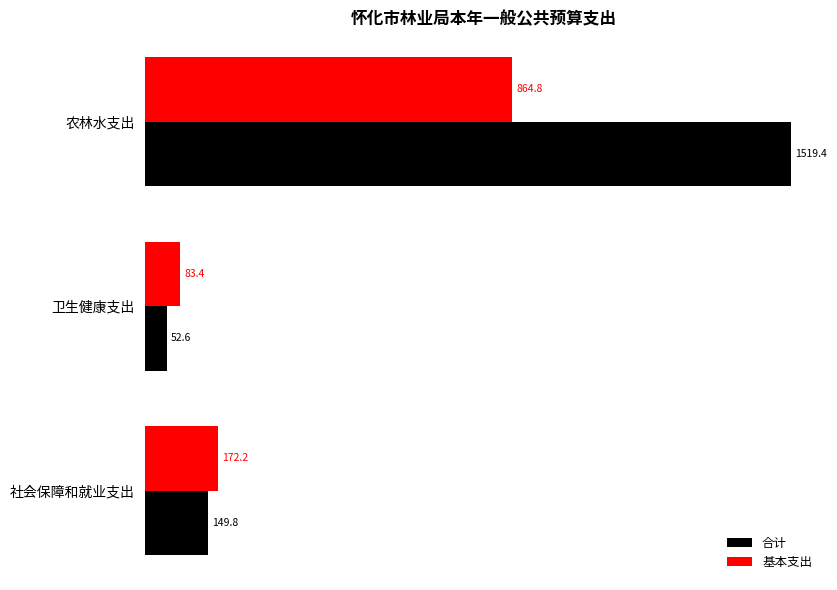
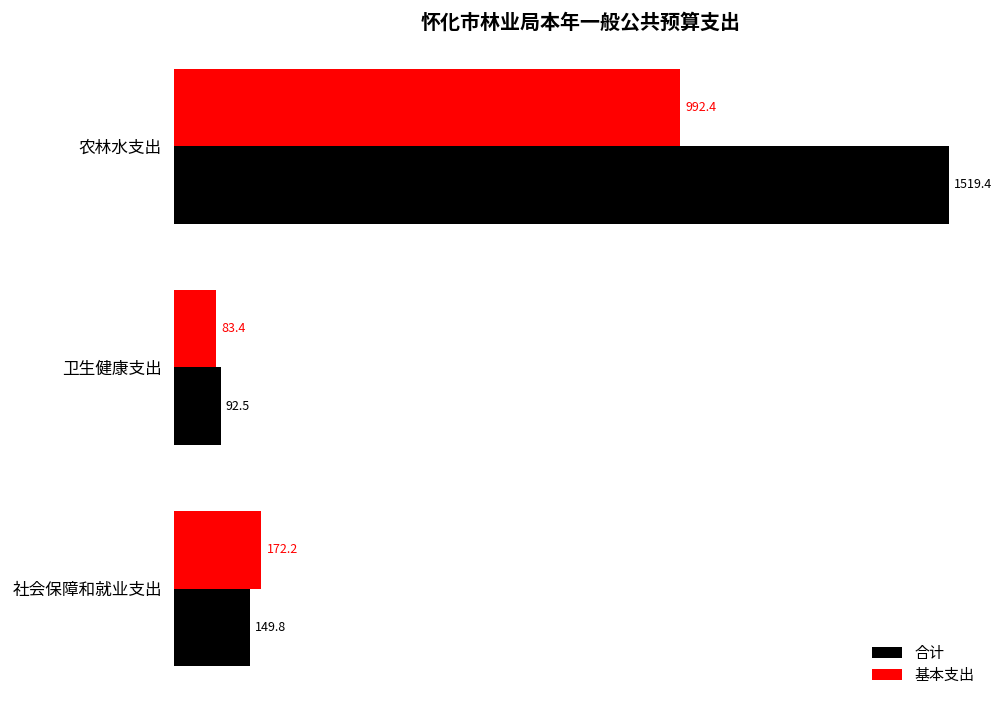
基本支出, 农林水支出: 864.8 -> 992.4
合计, 卫生健康支出: 52.6 -> 92.5
